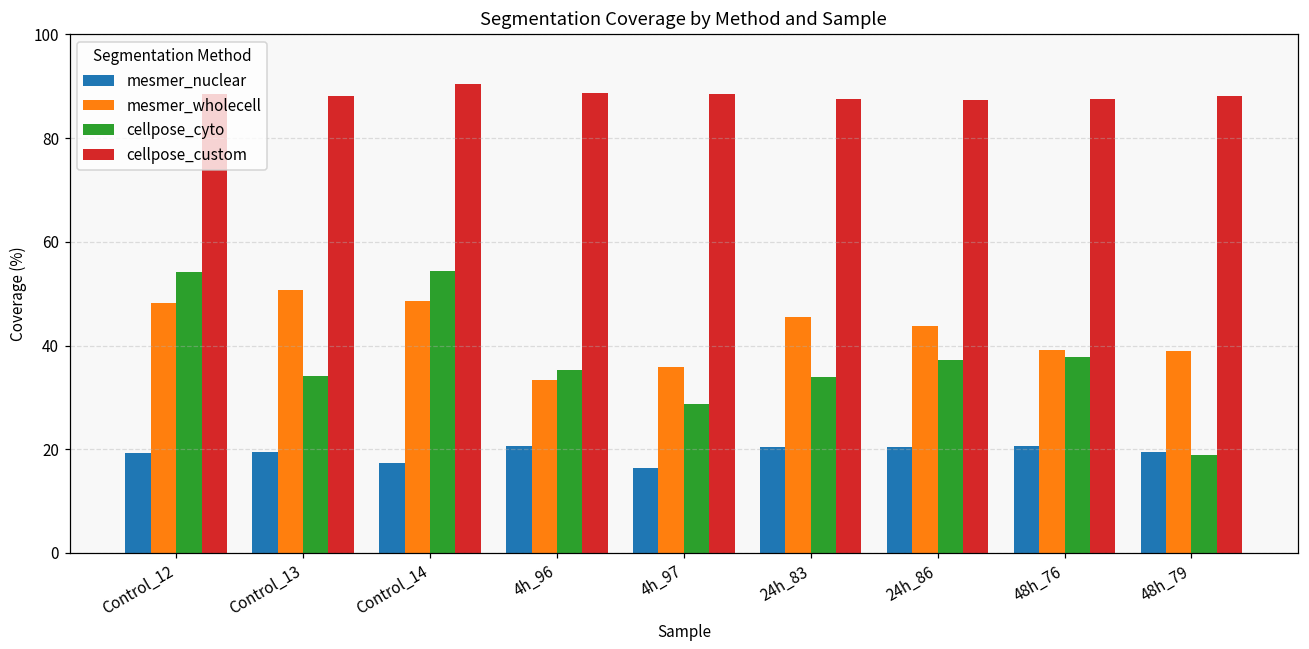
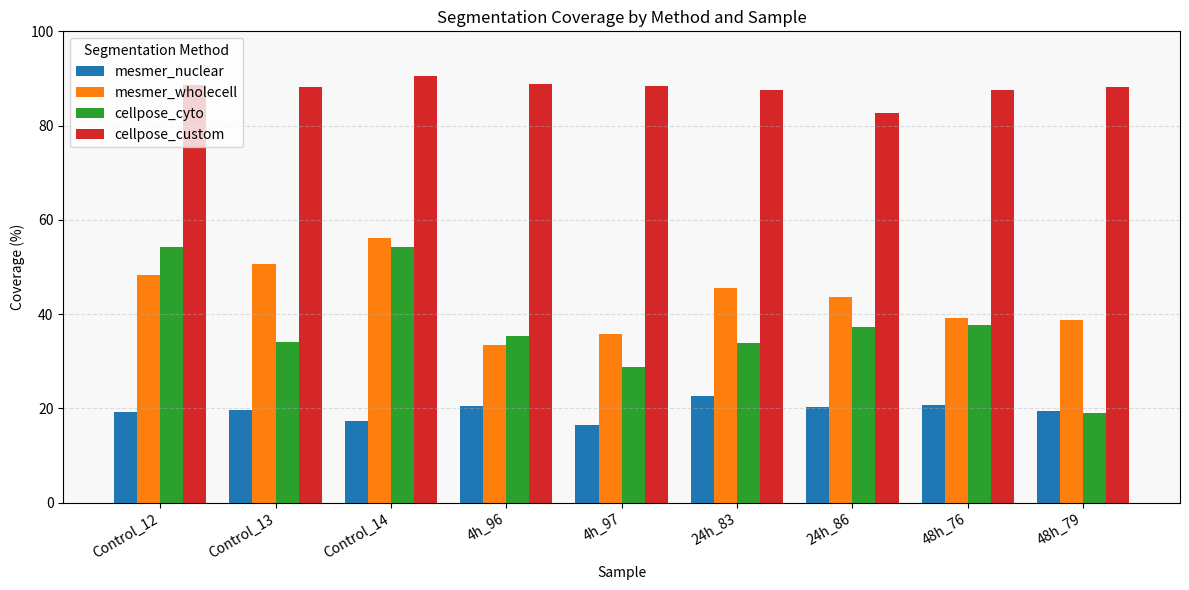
mesmer_wholecell, Control_14: 49 -> 56
mesmer_nuclear, 24h_83: 20 -> 23
cellpose_custom, 24h_86: 87 -> 83
